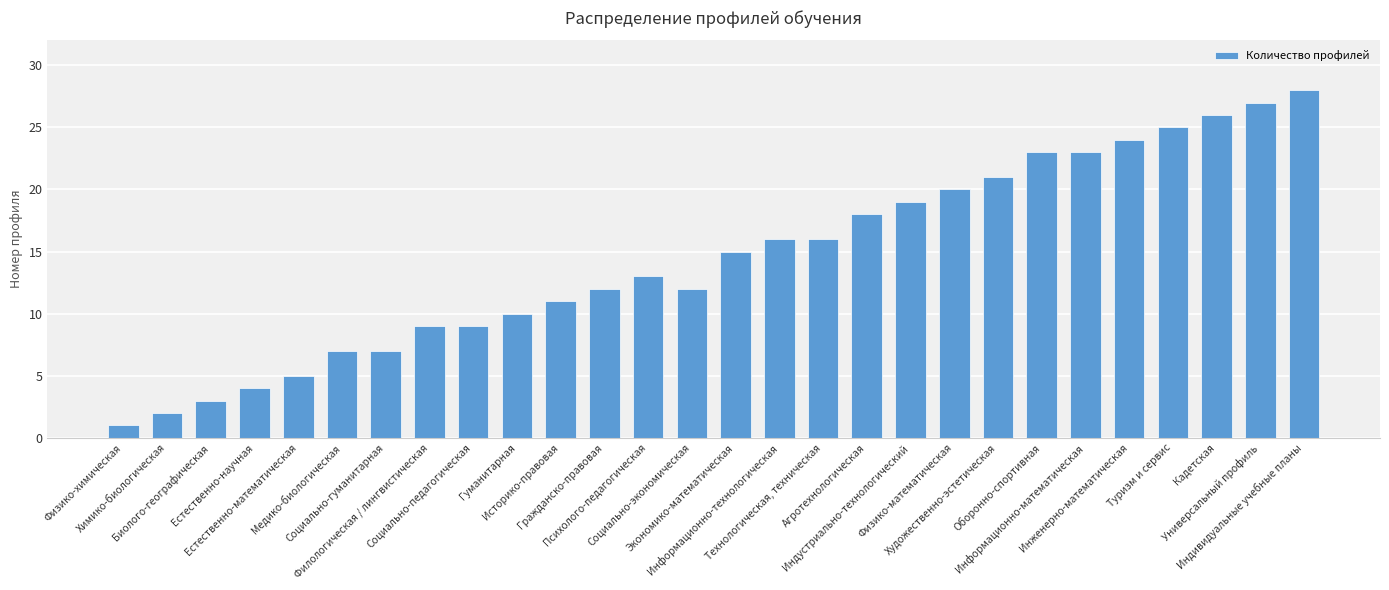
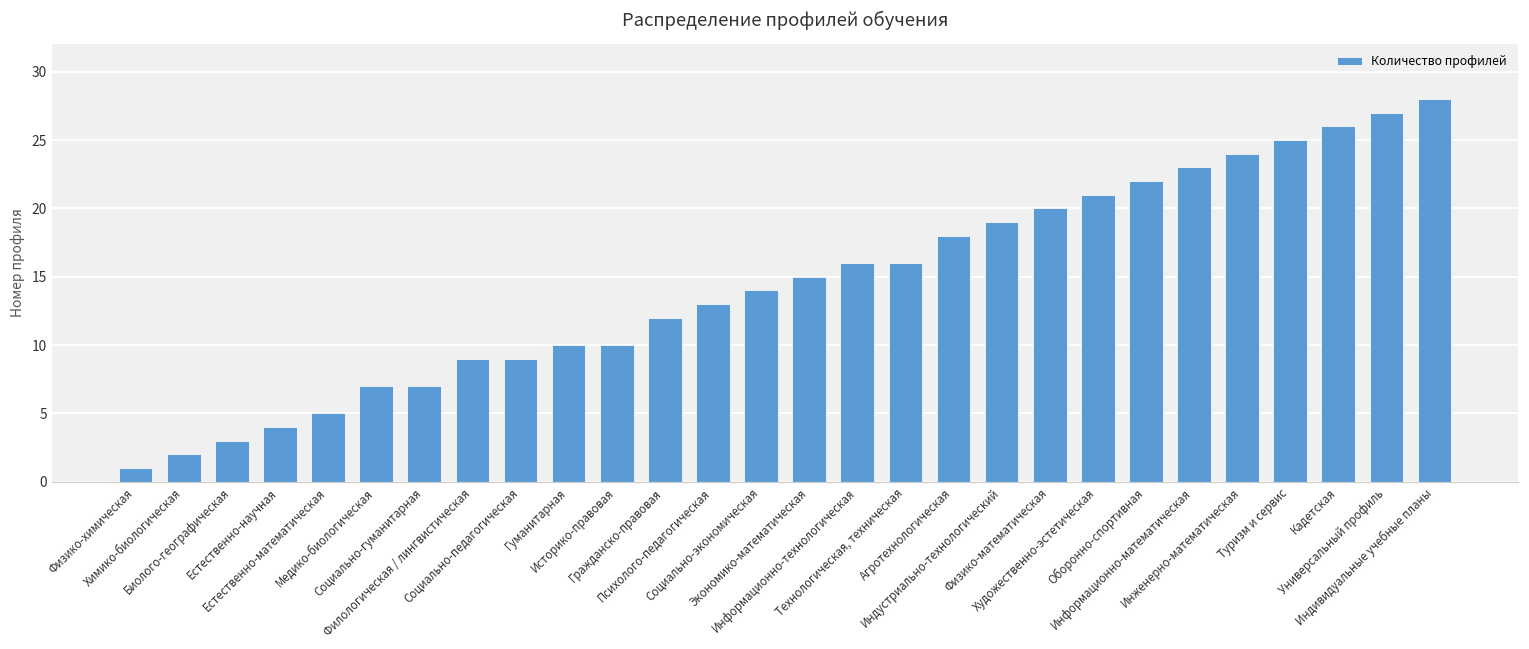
Историко-правовая: 11 -> 10
Социально-экономическая: 12 -> 14
Оборонно-спортивная: 23 -> 22
